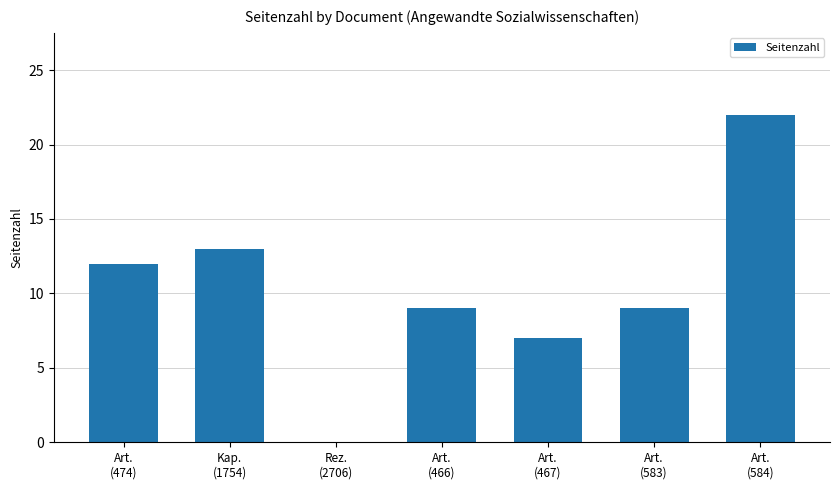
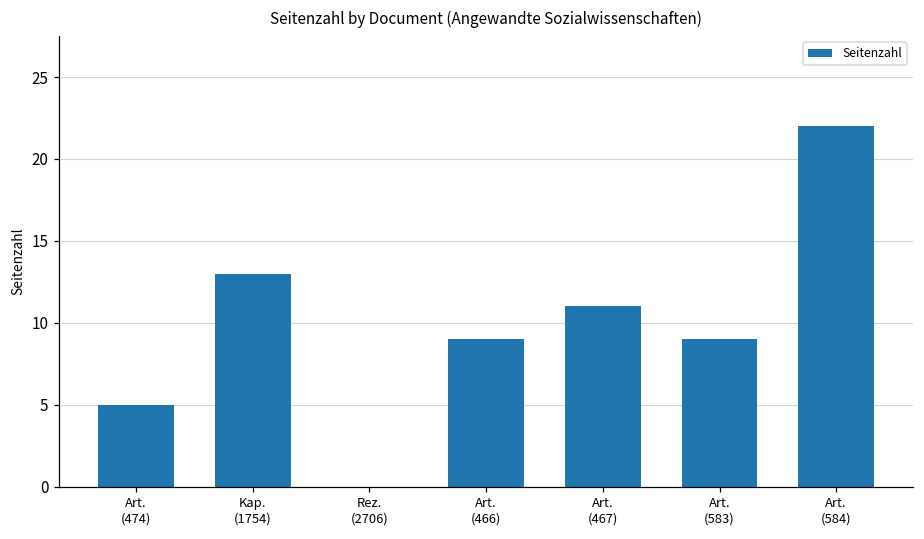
Art. (474): 12 -> 5
Art. (467): 7 -> 11
